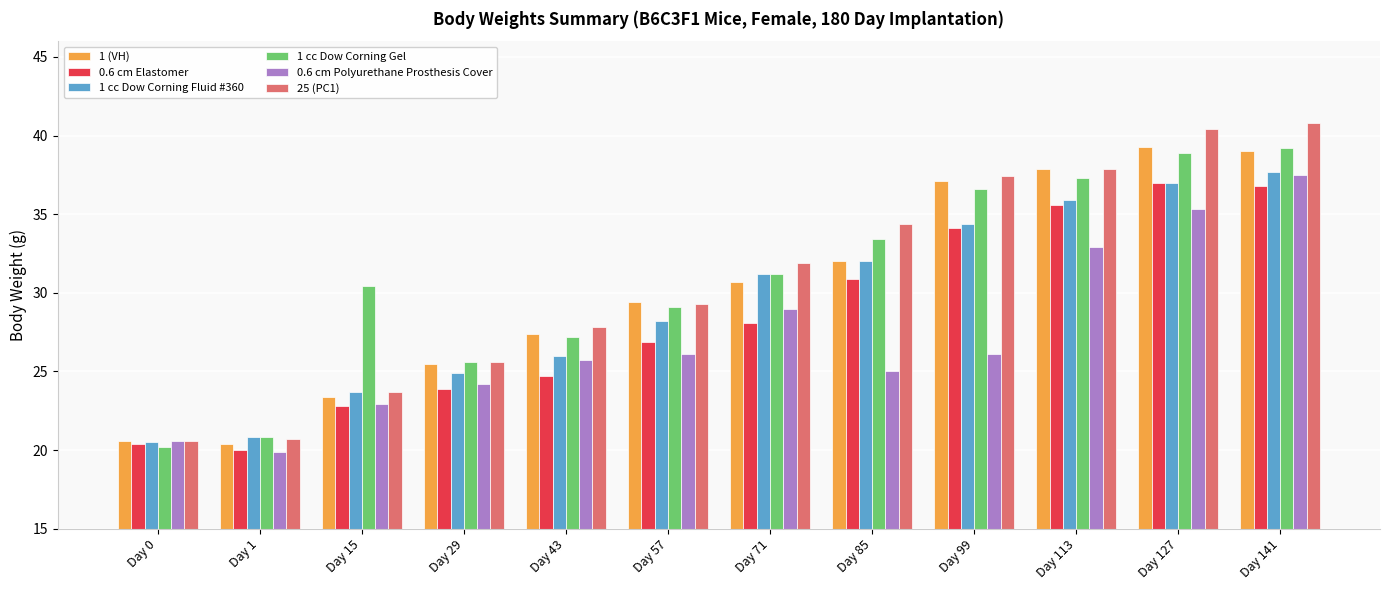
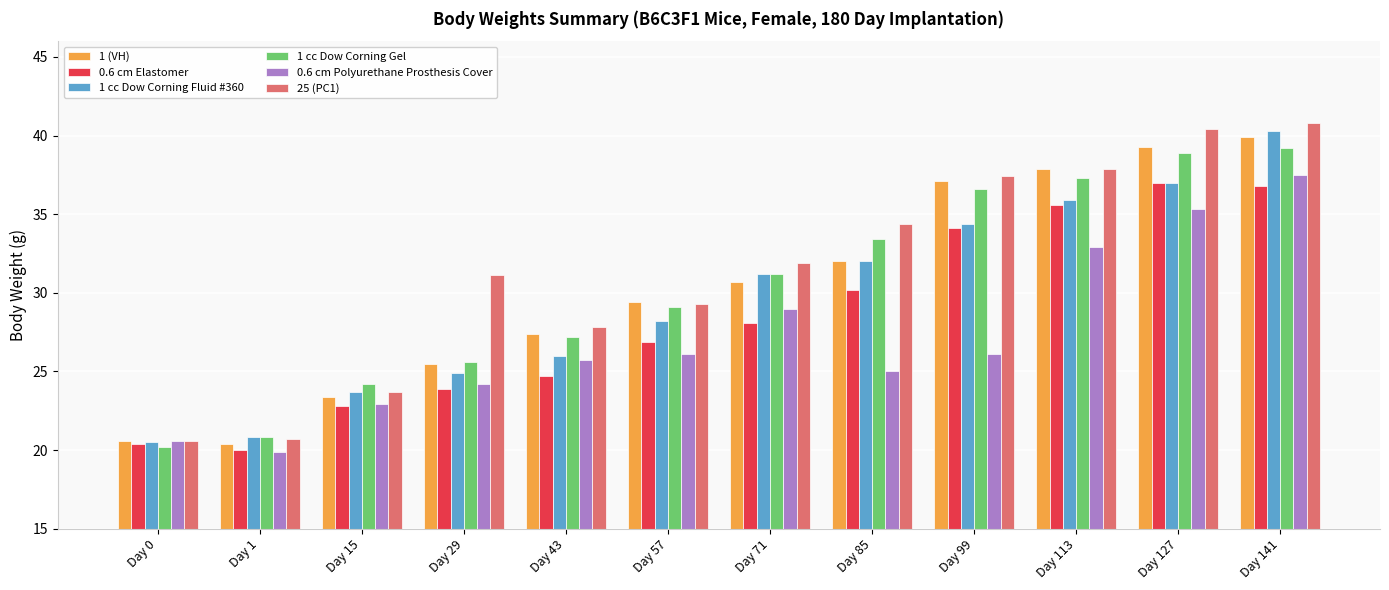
1 cc Dow Corning Gel, Day 15: 30.4 -> 24.2
25 (PC1), Day 29: 25.6 -> 31.1
0.6 cm Elastomer, Day 85: 30.9 -> 30.2
1 (VH), Day 141: 39.0 -> 39.9
1 cc Dow Corning Fluid #360, Day 141: 37.7 -> 40.3
